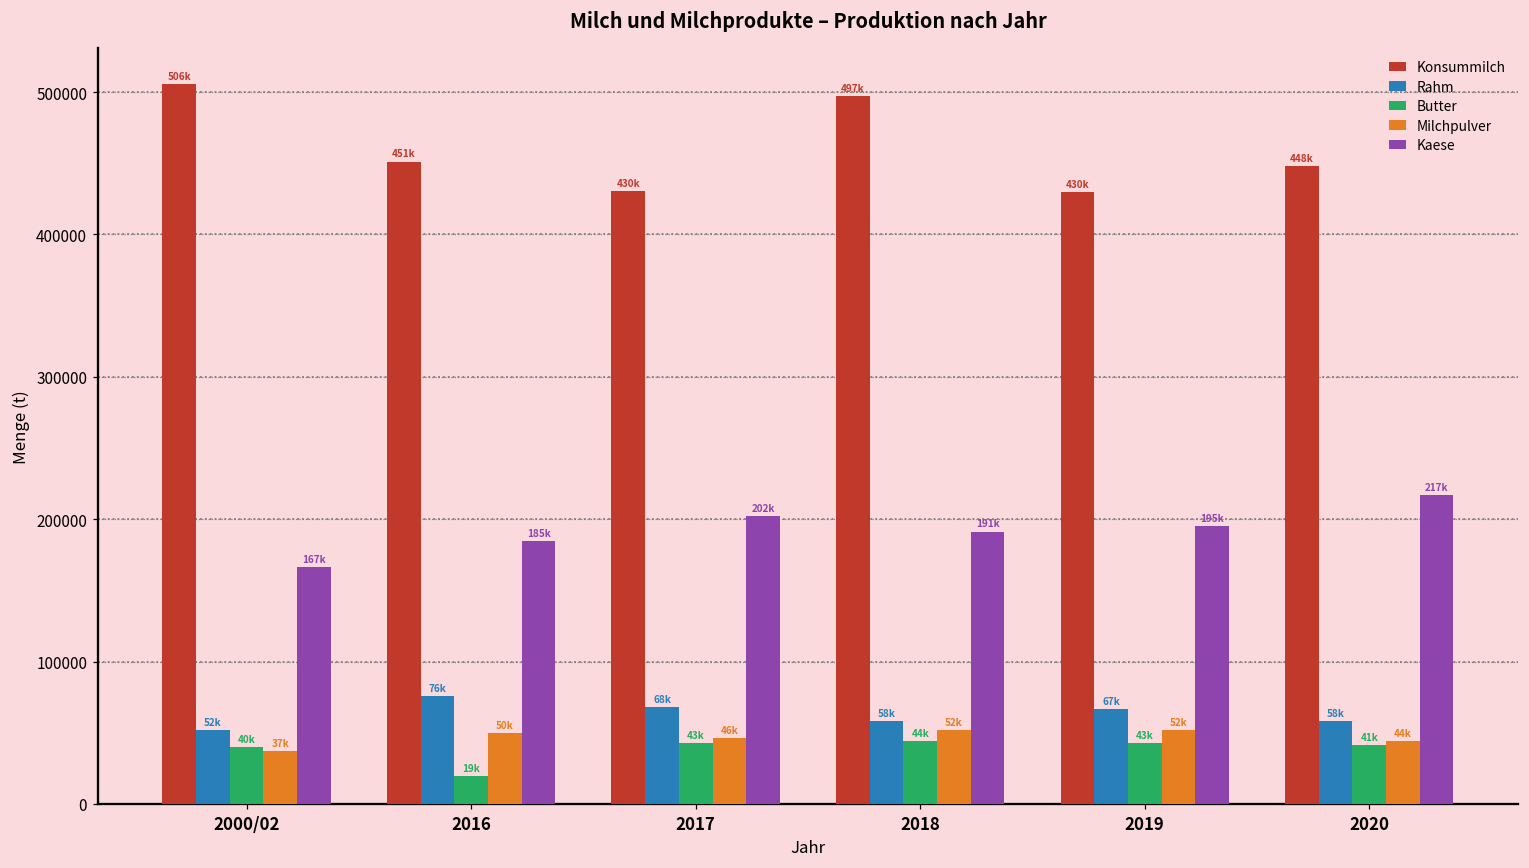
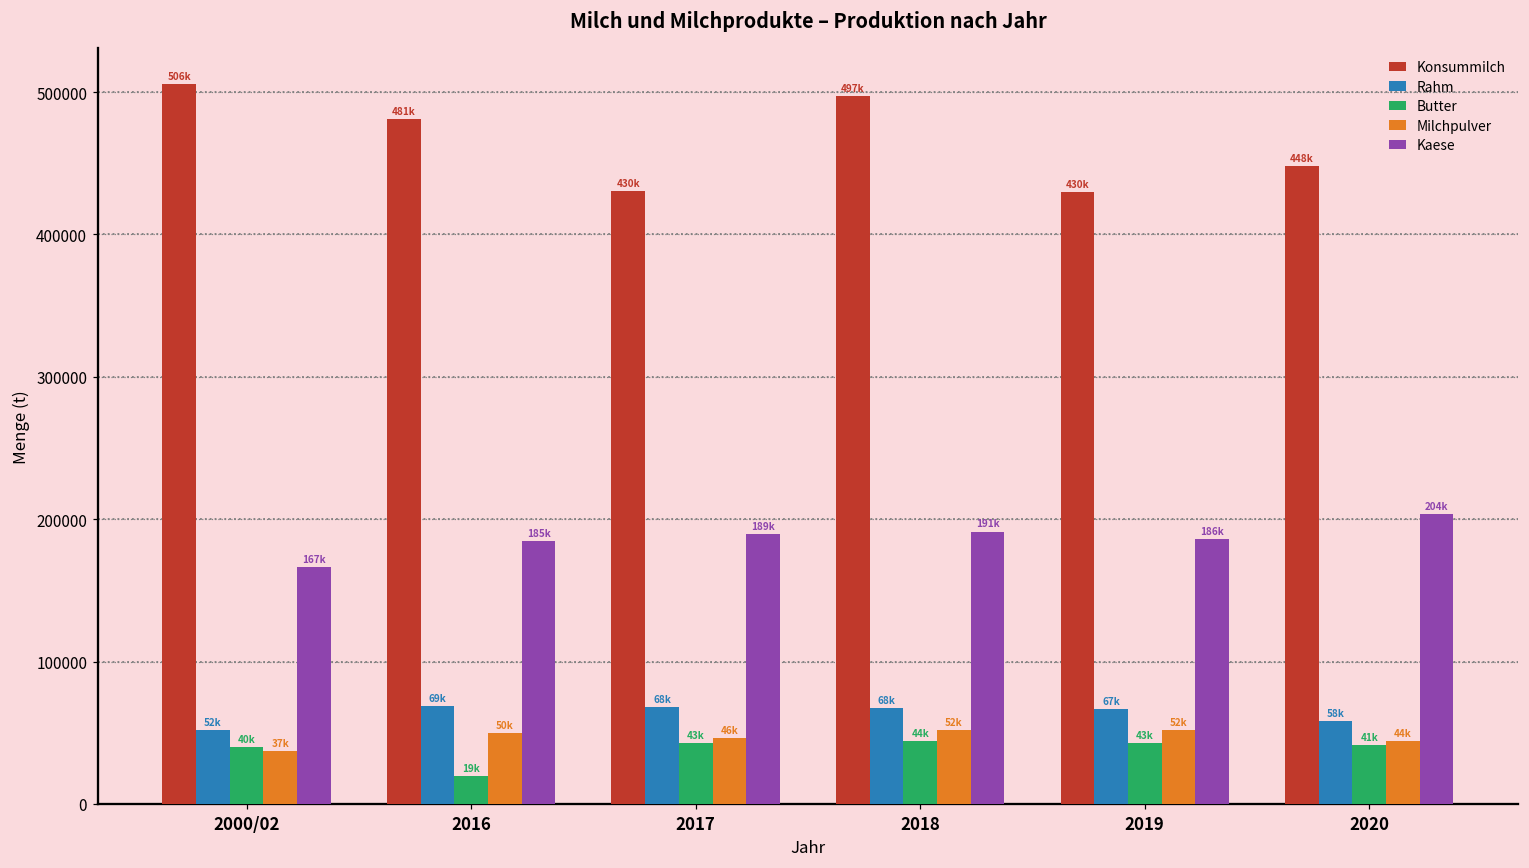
Konsummilch, 2016: 451k -> 481k
Rahm, 2016: 76k -> 69k
Kaese, 2017: 202k -> 189k
Rahm, 2018: 58k -> 68k
Kaese, 2019: 195k -> 186k
Kaese, 2020: 217k -> 204k
